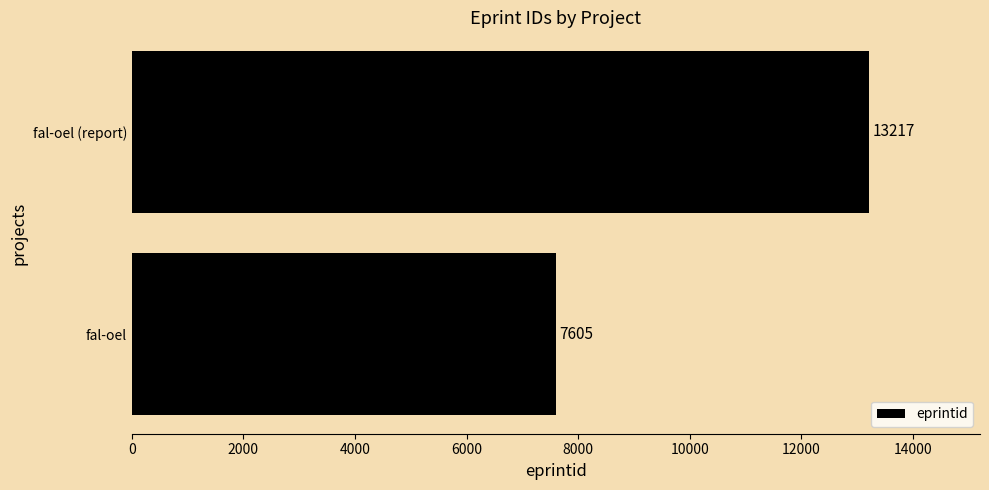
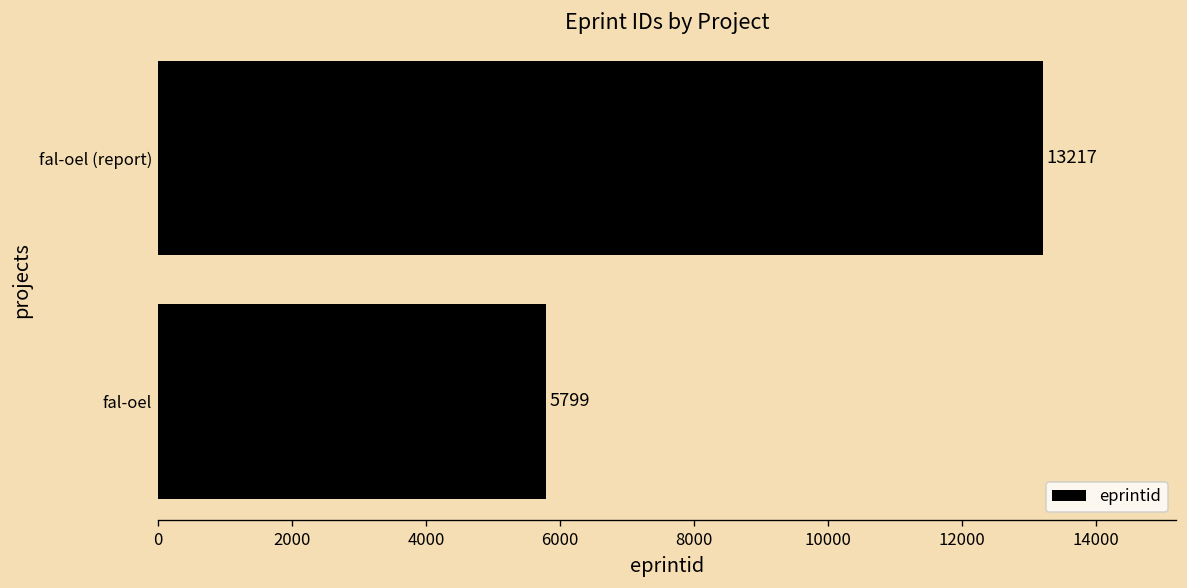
fal-oel: 7605 -> 5799
